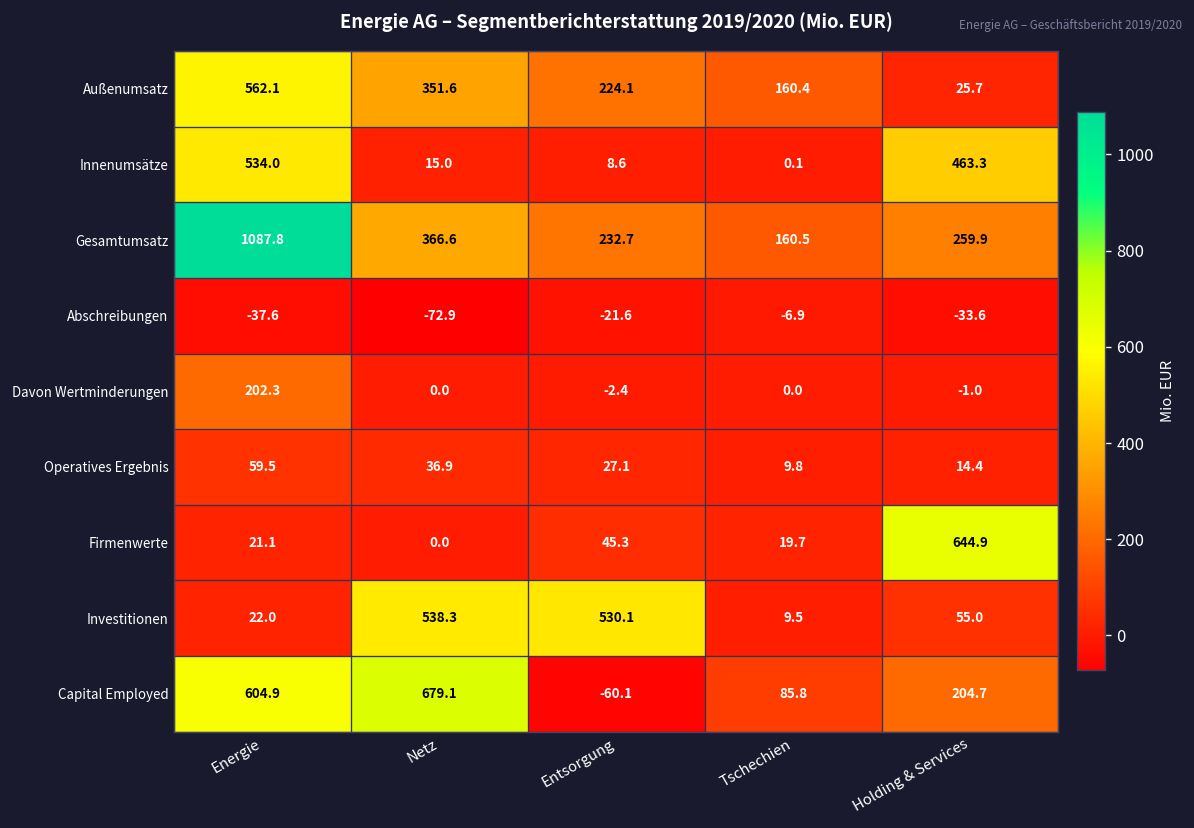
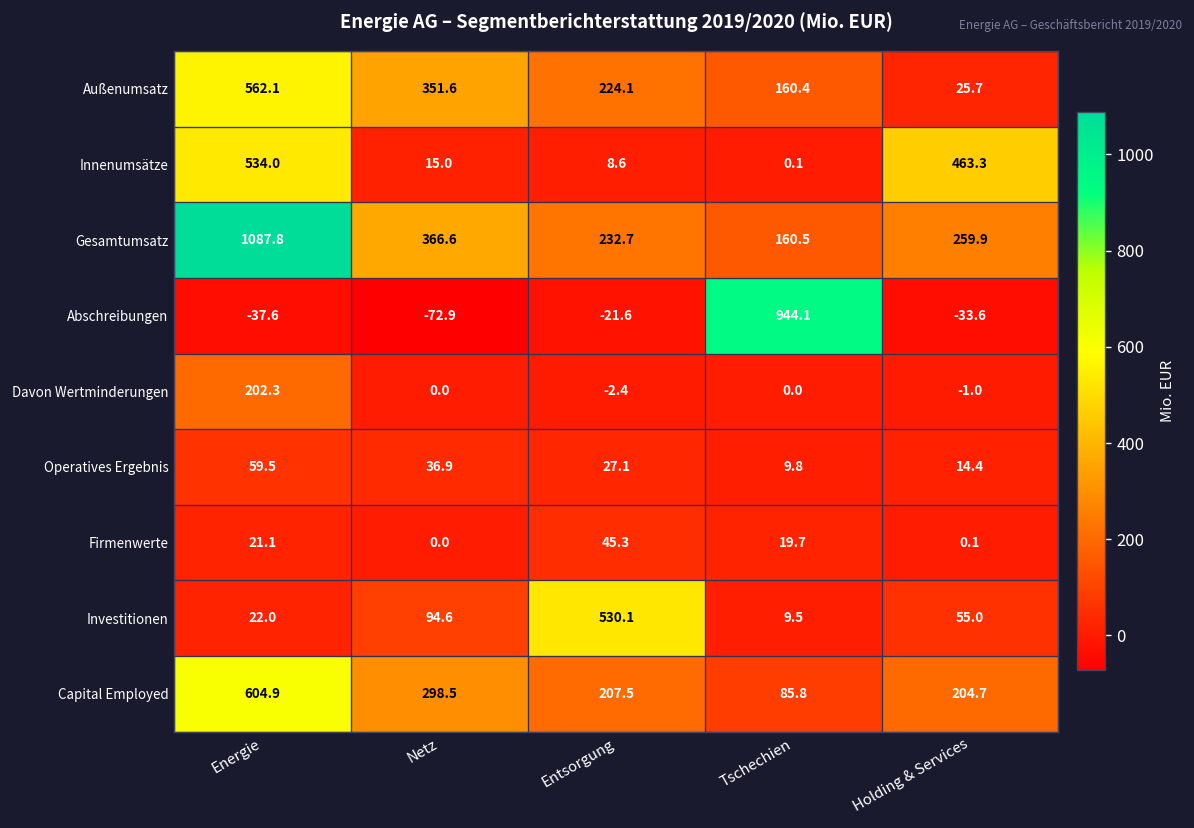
Abschreibungen, Tschechien: -6.9 -> 944.1
Firmenwerte, Holding & Services: 644.9 -> 0.1
Investitionen, Netz: 538.3 -> 94.6
Capital Employed, Netz: 679.1 -> 298.5
Capital Employed, Entsorgung: -60.1 -> 207.5
